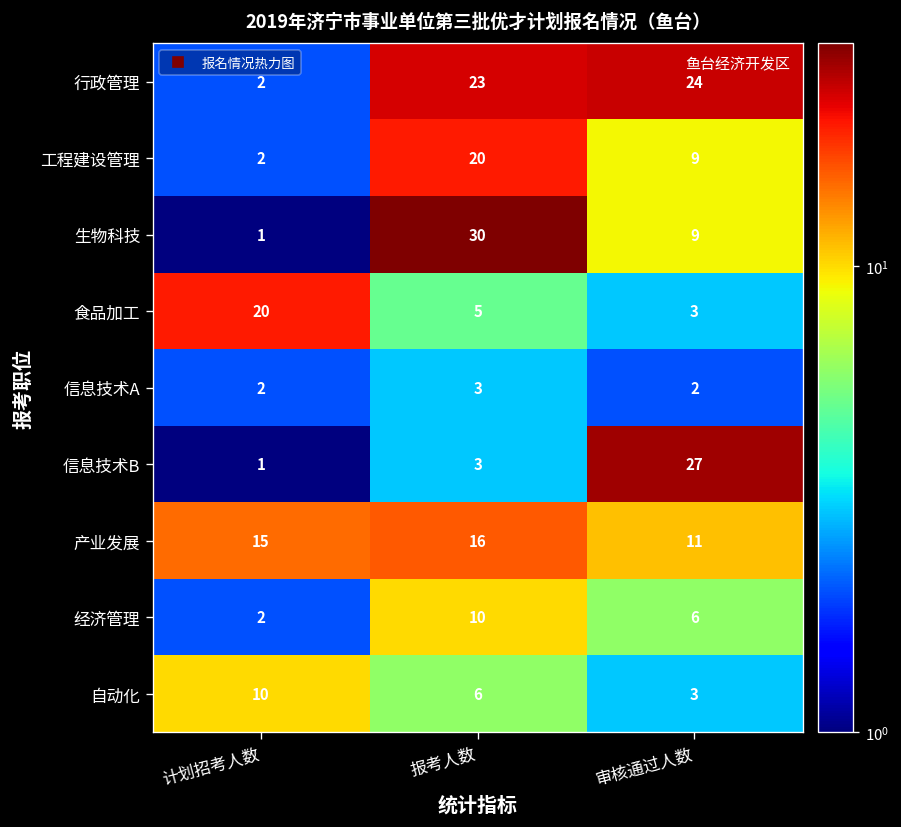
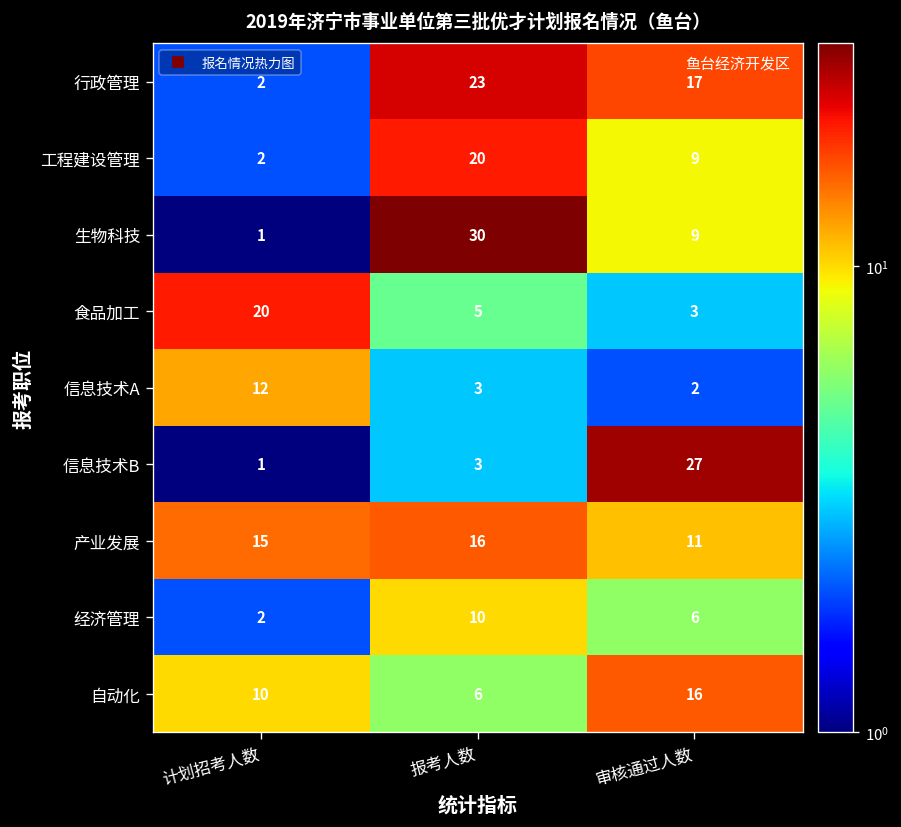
行政管理, 审核通过人数: 24 -> 17
信息技术A, 计划招考人数: 2 -> 12
自动化, 审核通过人数: 3 -> 16
